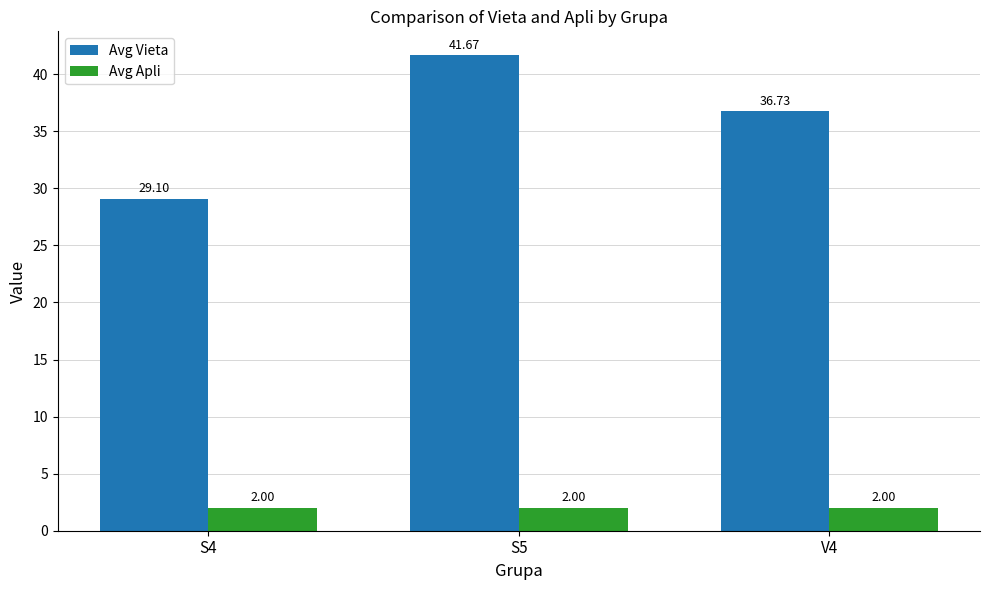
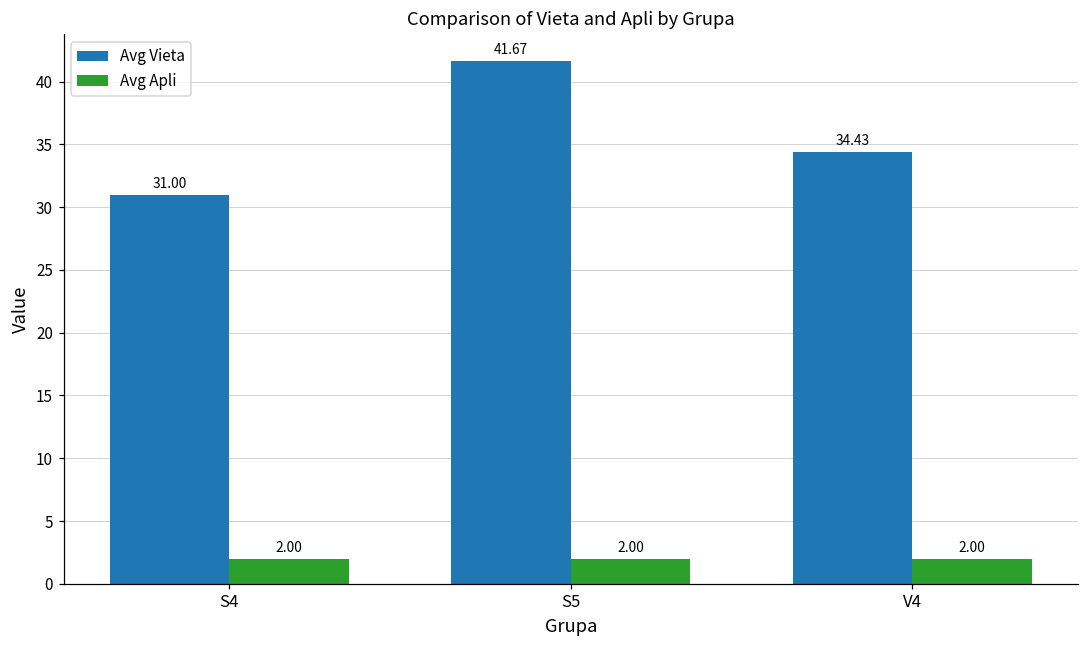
Avg Vieta, S4: 29.10 -> 31.00
Avg Vieta, V4: 36.73 -> 34.43
